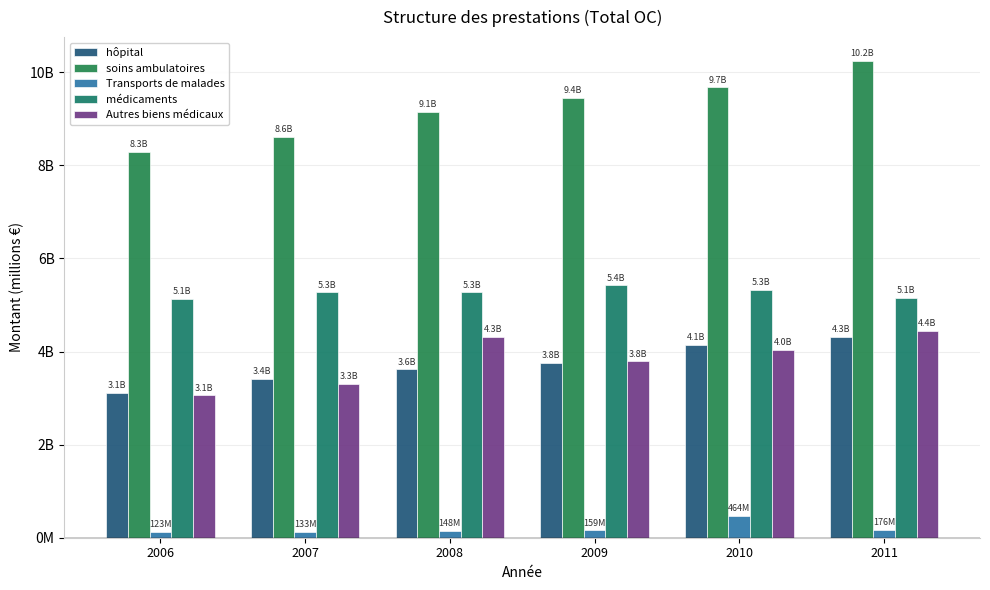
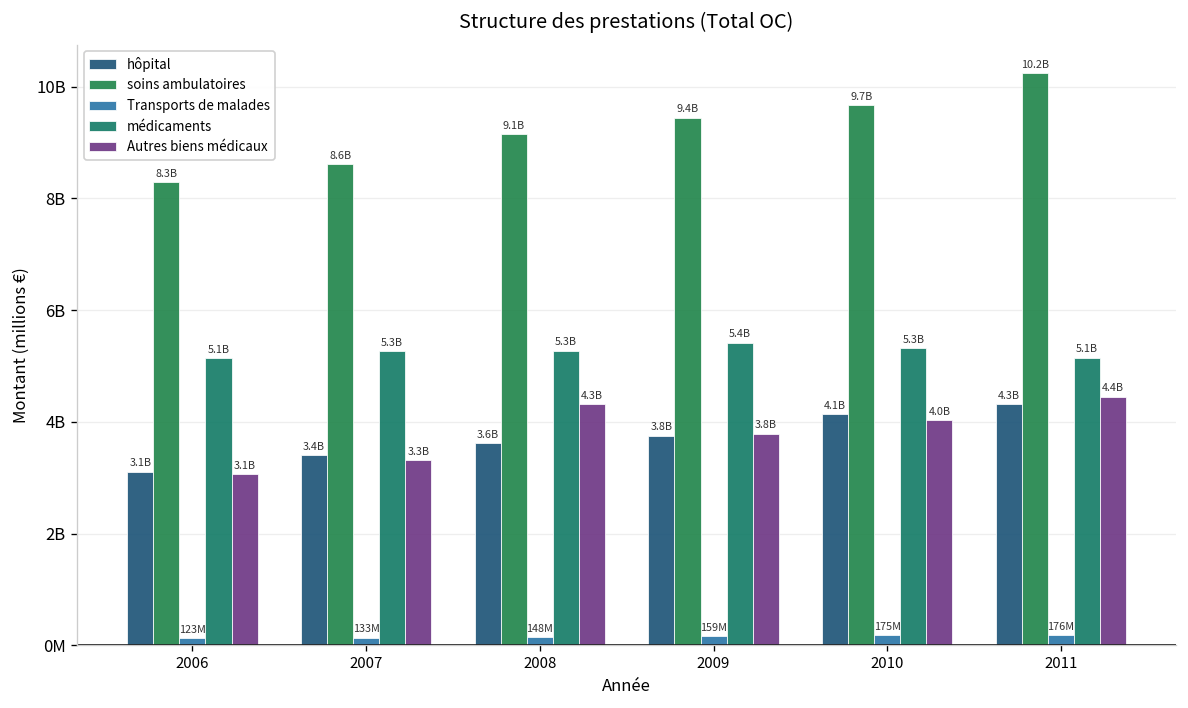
Transports de malades, 2010: 464M -> 175M
